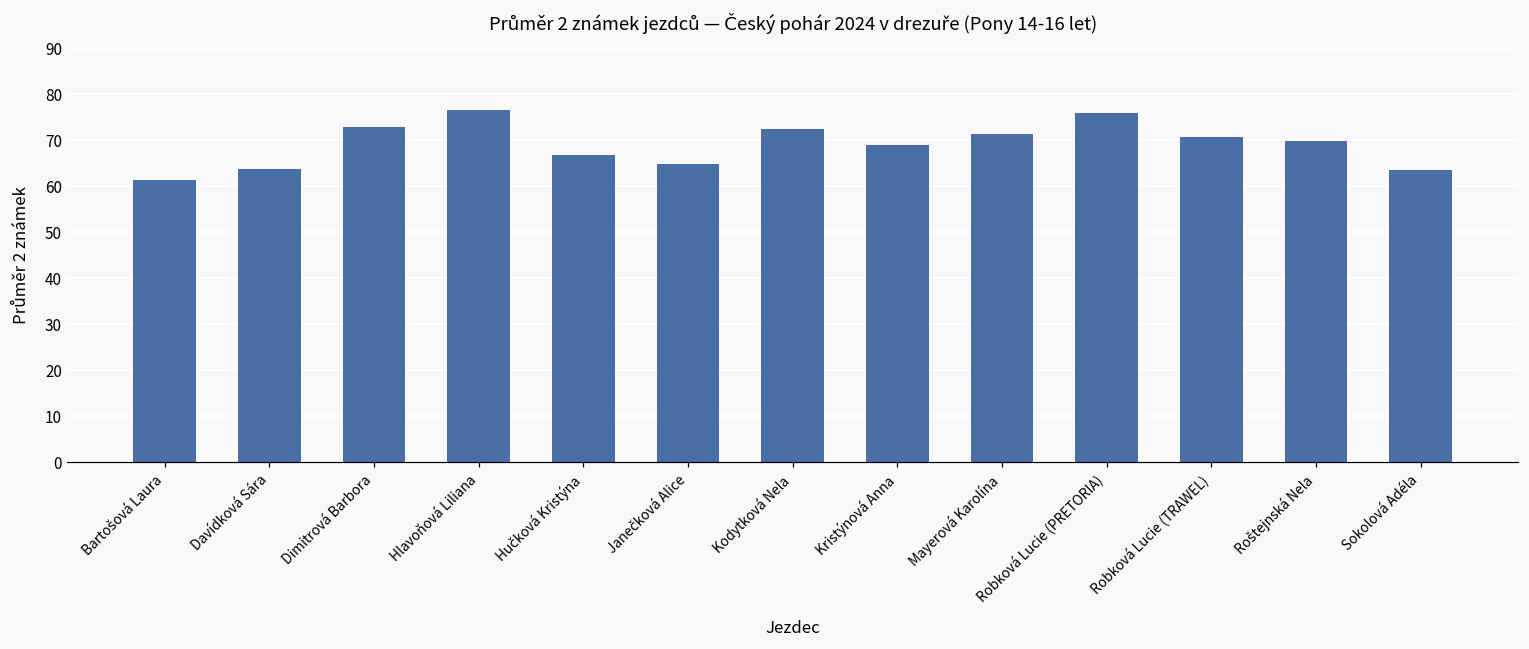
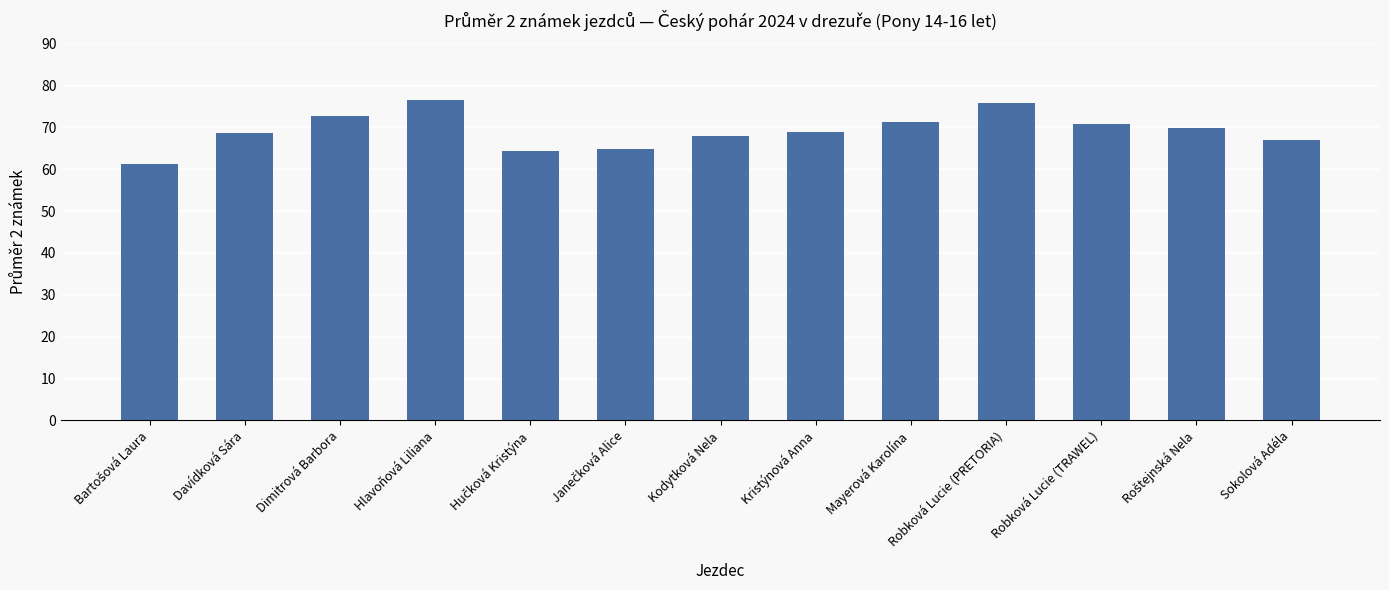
Davídková Sára: 64 -> 69
Hučková Kristýna: 67 -> 64
Kodytková Nela: 72 -> 68
Sokolová Adéla: 64 -> 67
